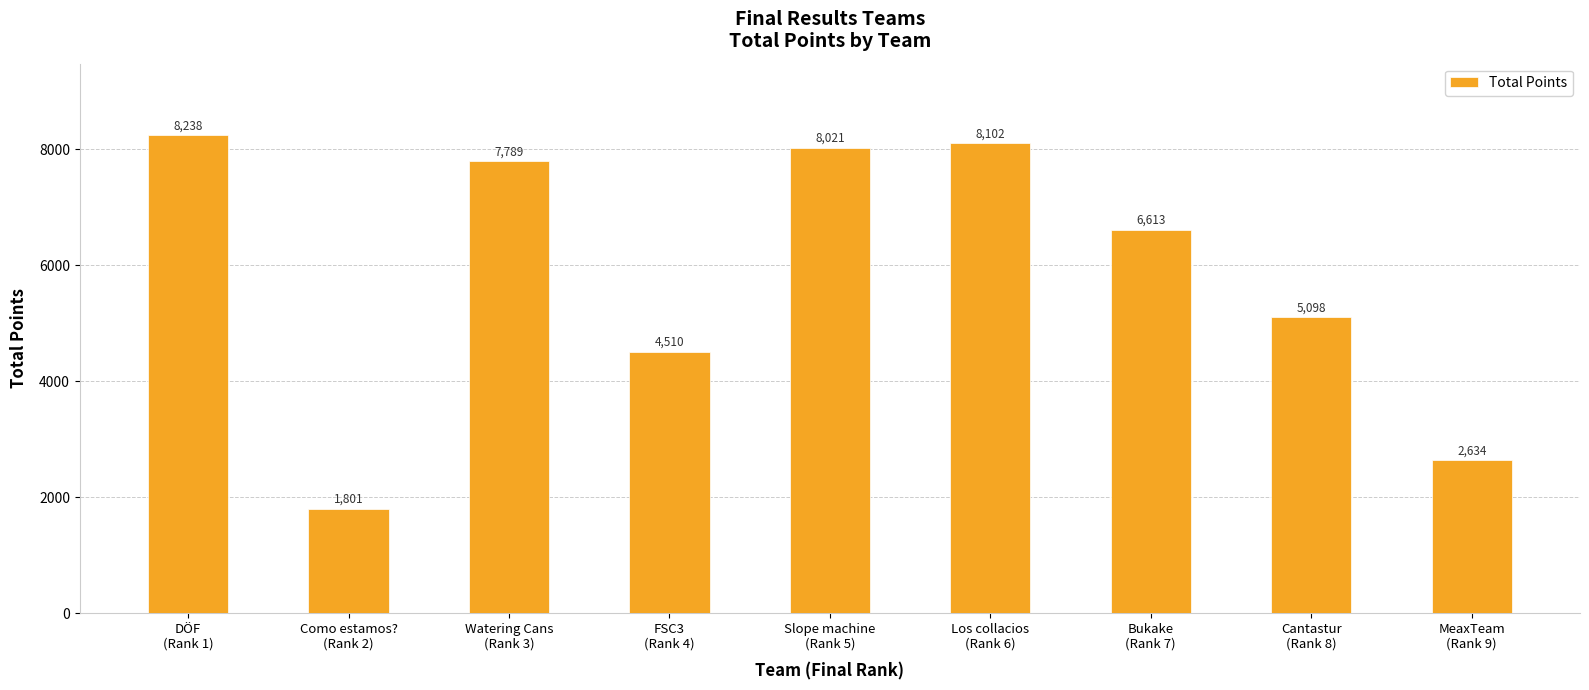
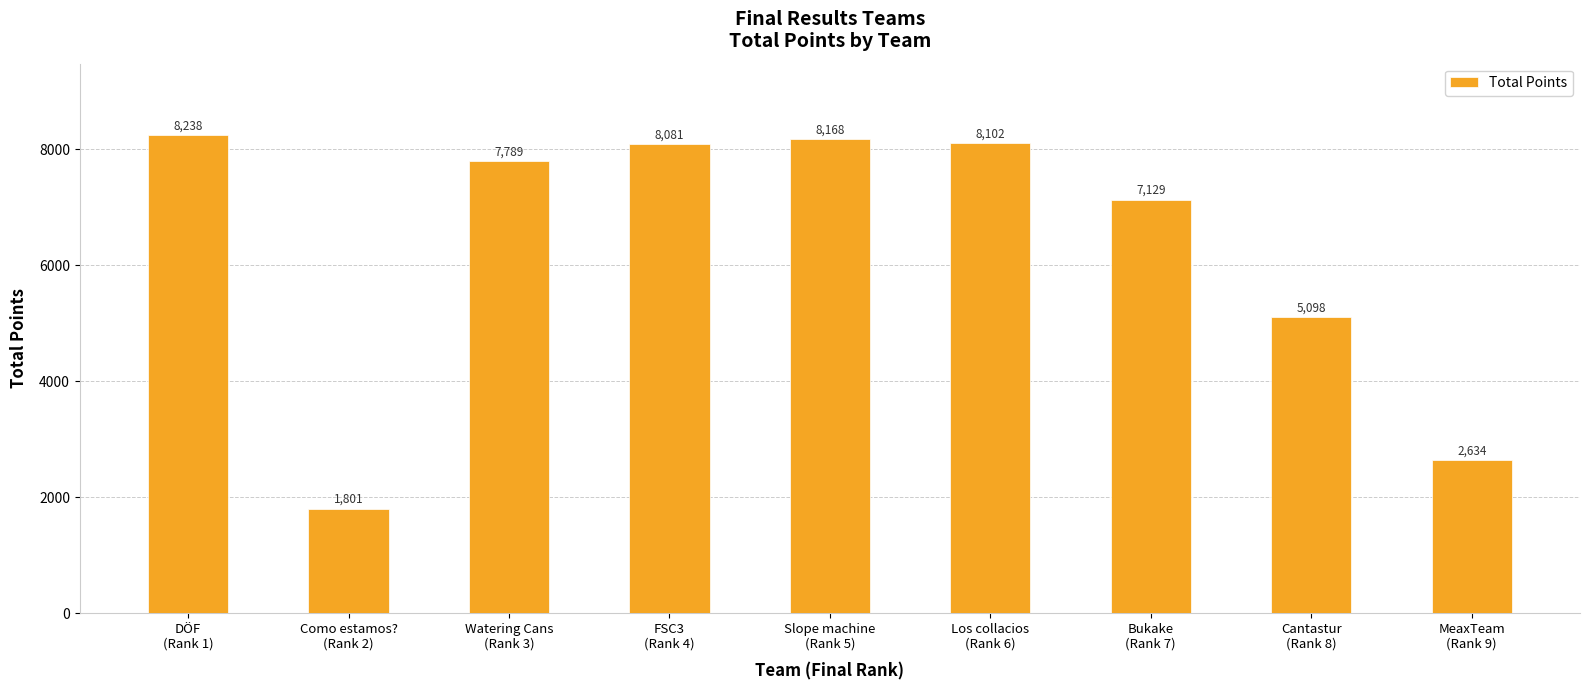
FSC3 (Rank 4): 4,510 -> 8,081
Slope machine (Rank 5): 8,021 -> 8,168
Bukake (Rank 7): 6,613 -> 7,129
